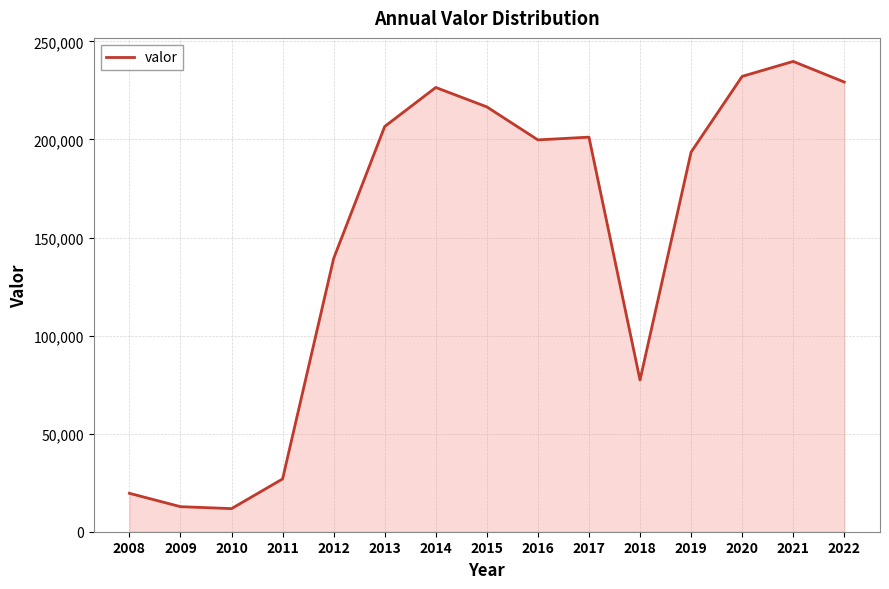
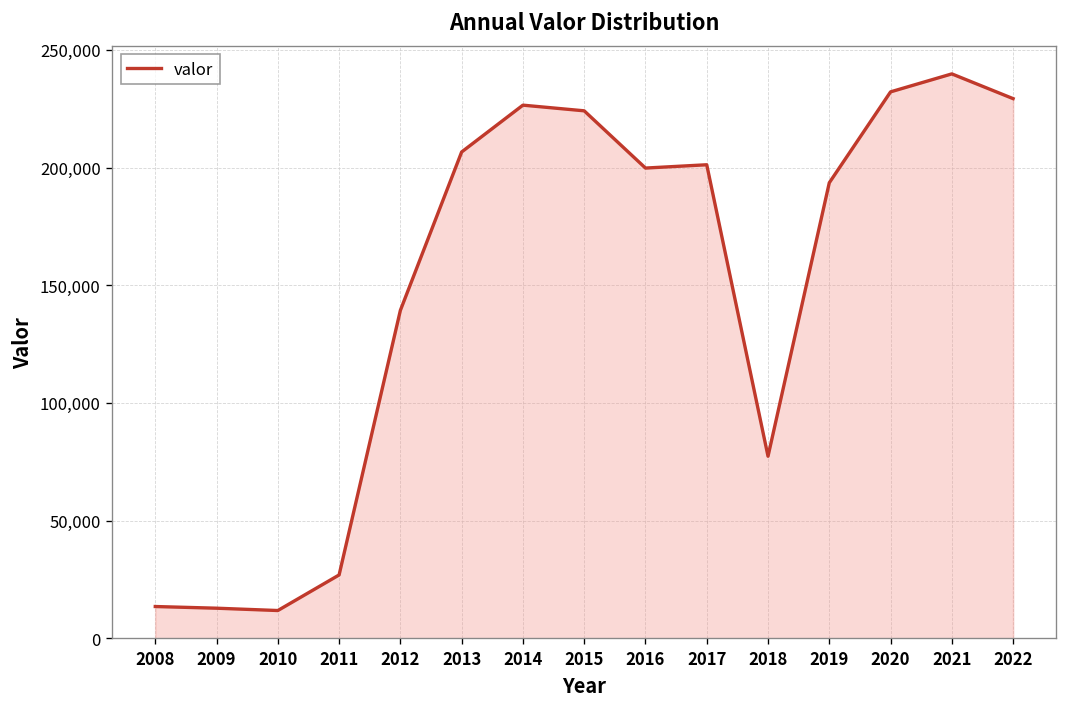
2008: 20,000 -> 13,000
2015: 217,000 -> 224,000
